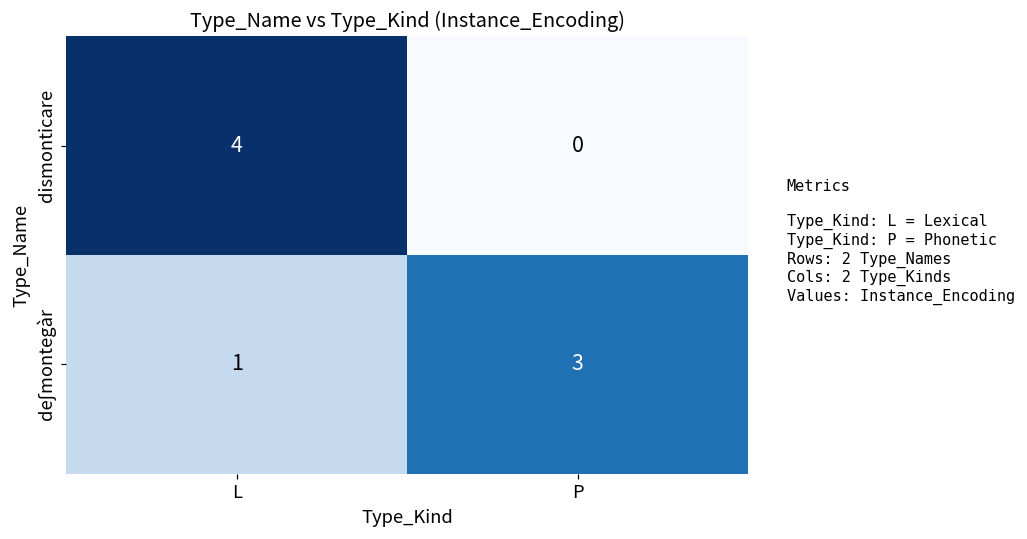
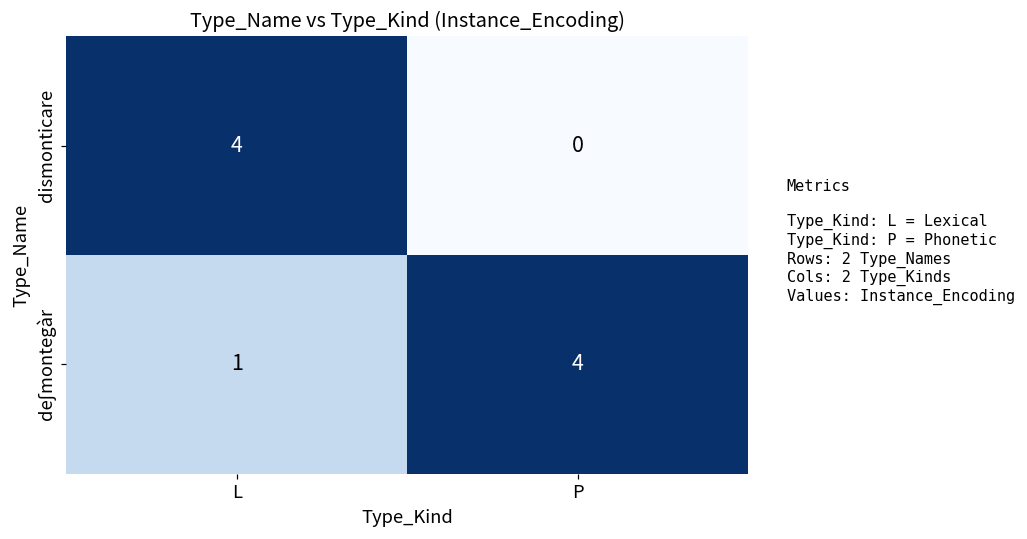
deʃmontegàr, P: 3 -> 4
